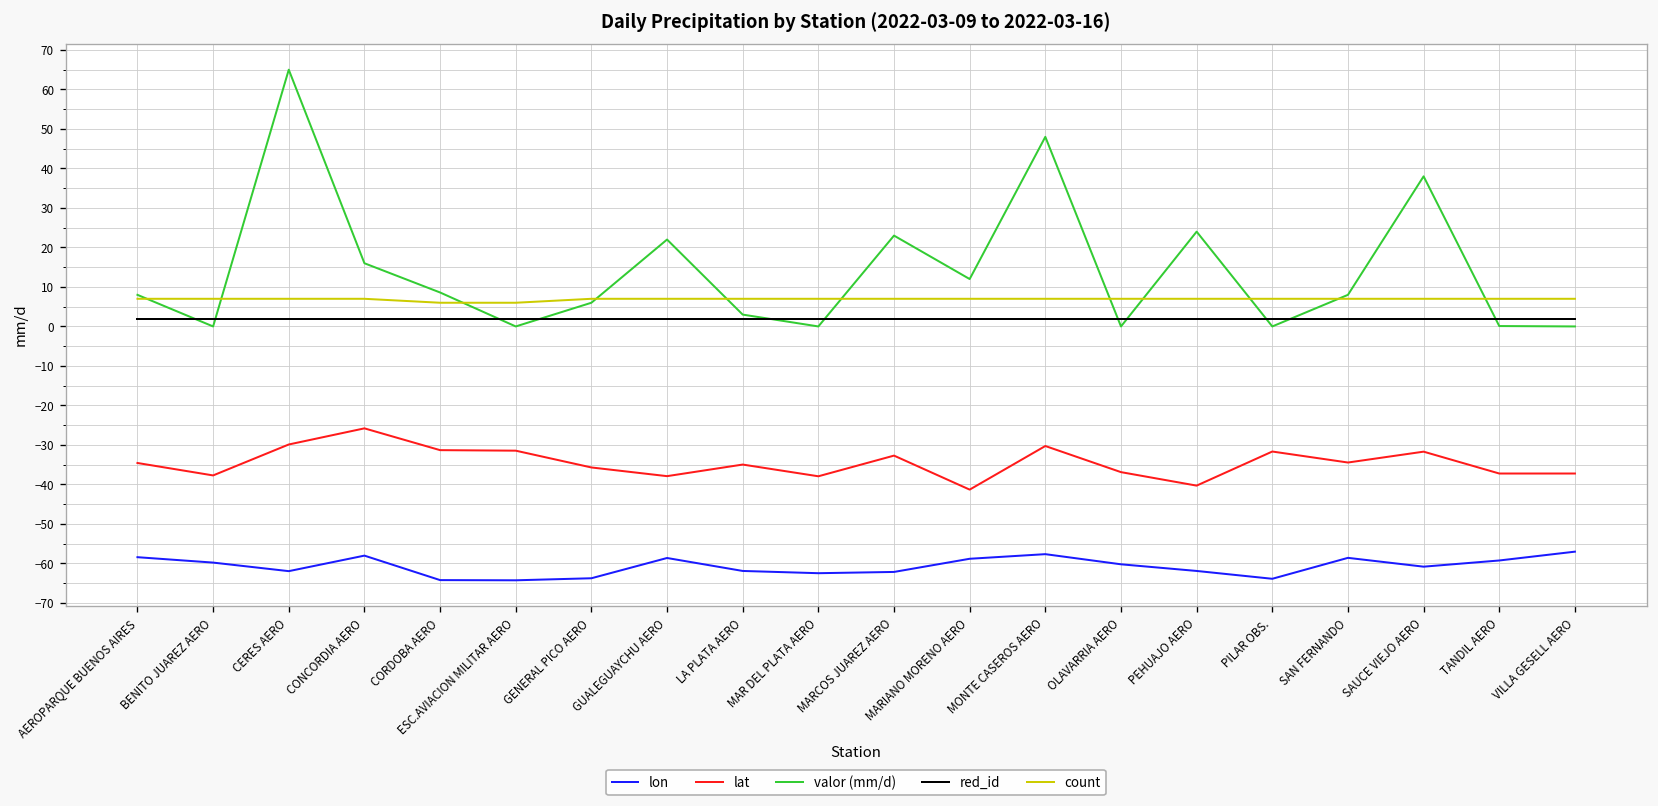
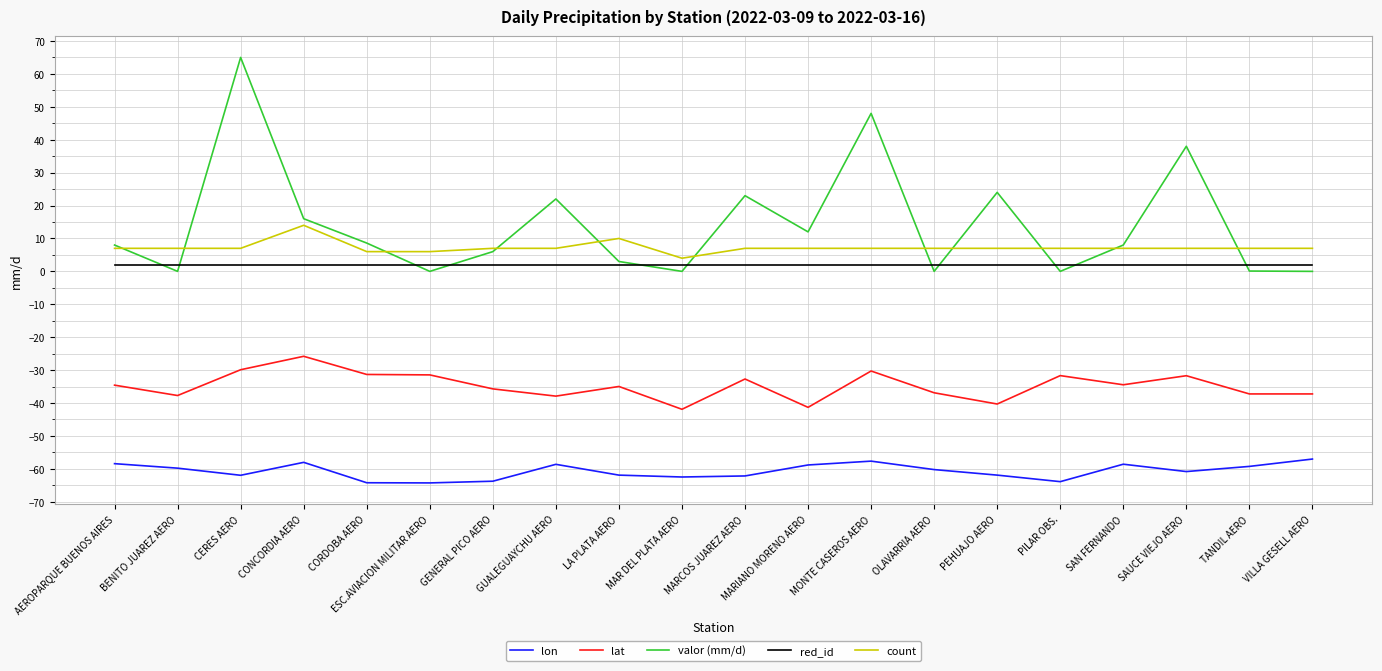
count, CONCORDIA AERO: 7 -> 14
count, LA PLATA AERO: 7 -> 10
lat, MAR DEL PLATA AERO: -38 -> -42
count, MAR DEL PLATA AERO: 7 -> 4
